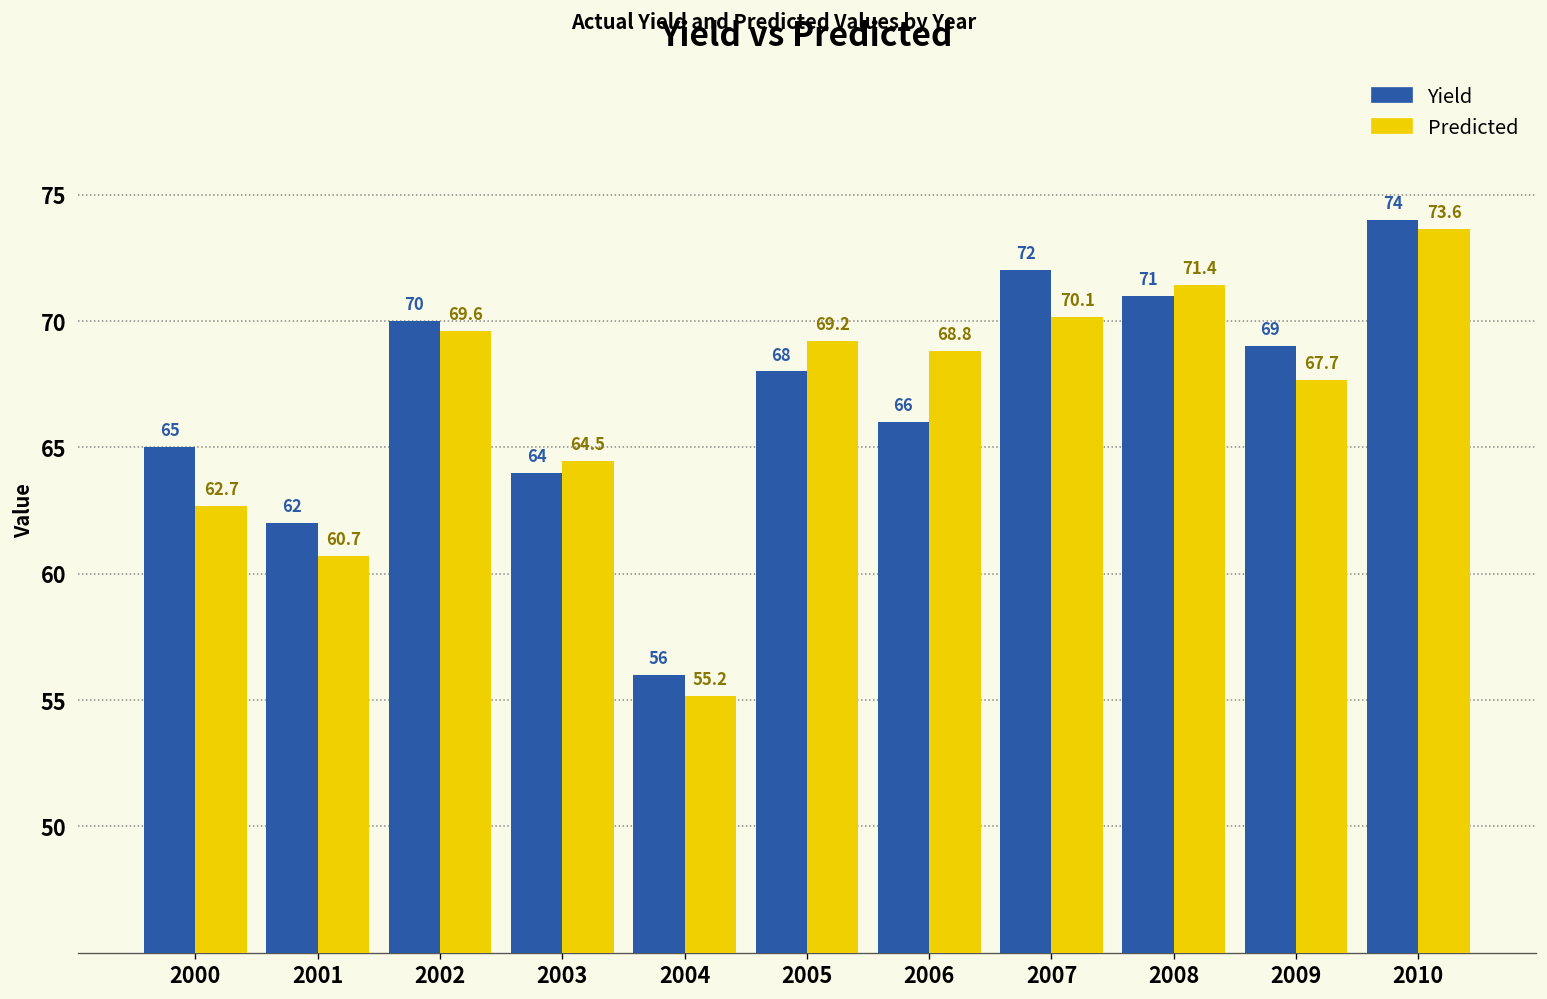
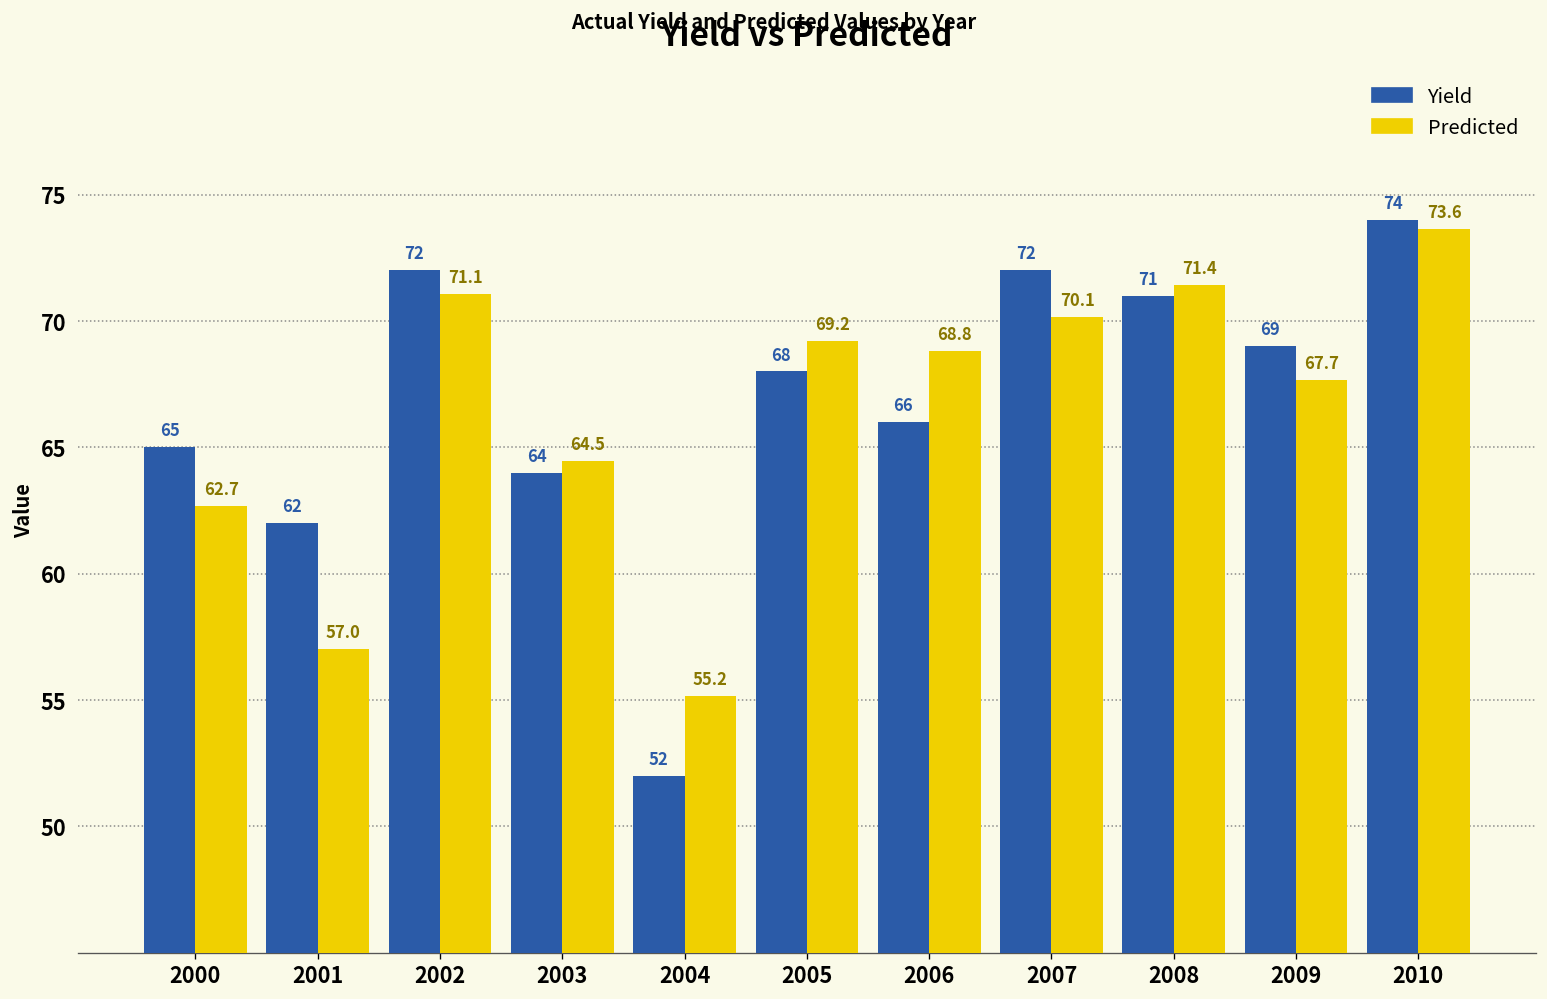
Predicted, 2001: 60.7 -> 57.0
Yield, 2002: 70 -> 72
Predicted, 2002: 69.6 -> 71.1
Yield, 2004: 56 -> 52
